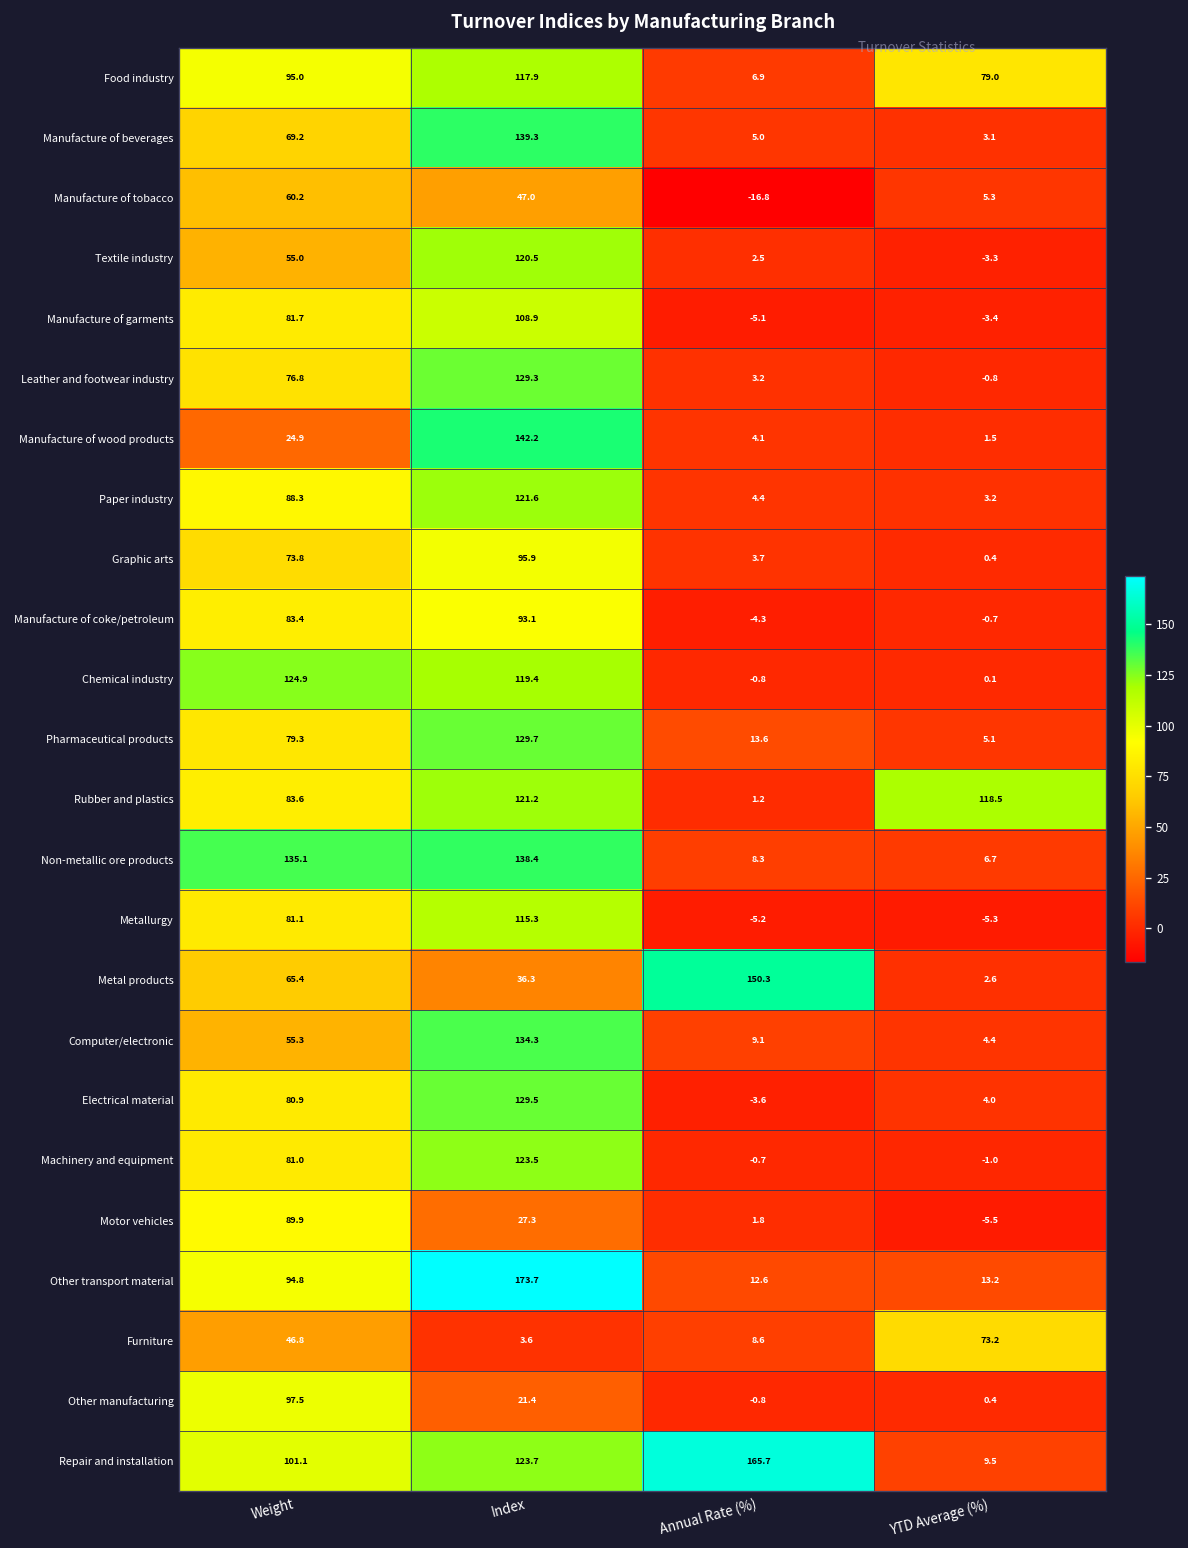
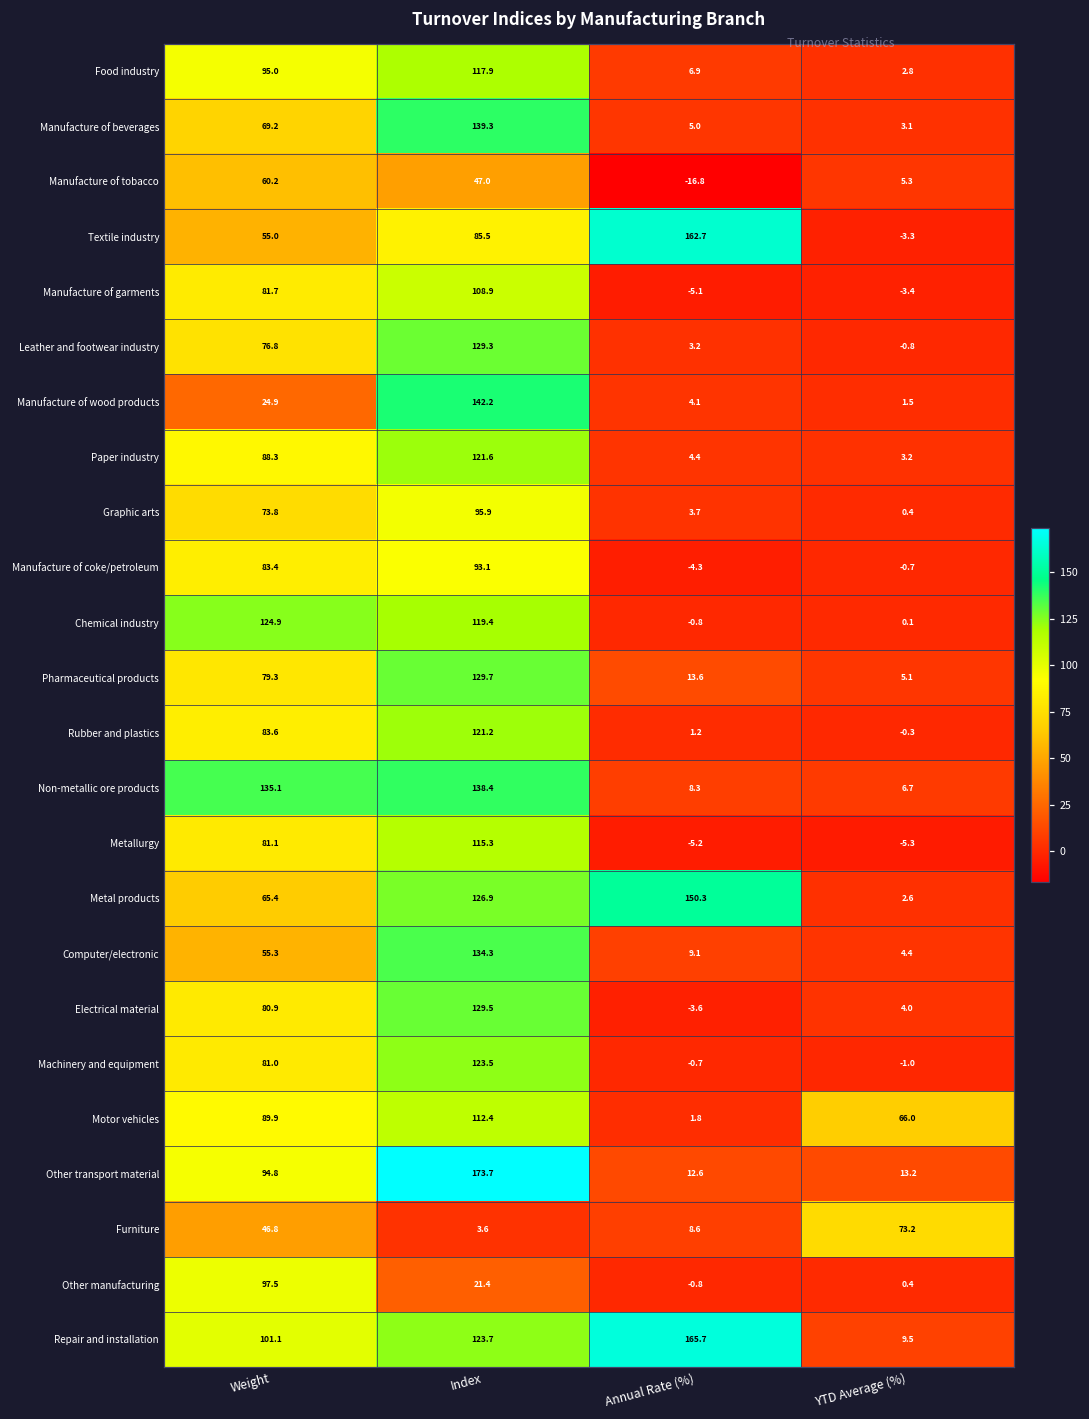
Food industry, YTD Average (%): 79.0 -> 2.8
Textile industry, Index: 120.5 -> 85.5
Textile industry, Annual Rate (%): 2.5 -> 162.7
Rubber and plastics, YTD Average (%): 118.5 -> -0.3
Metal products, Index: 36.3 -> 126.9
Motor vehicles, Index: 27.3 -> 112.4
Motor vehicles, YTD Average (%): -5.5 -> 66.0
